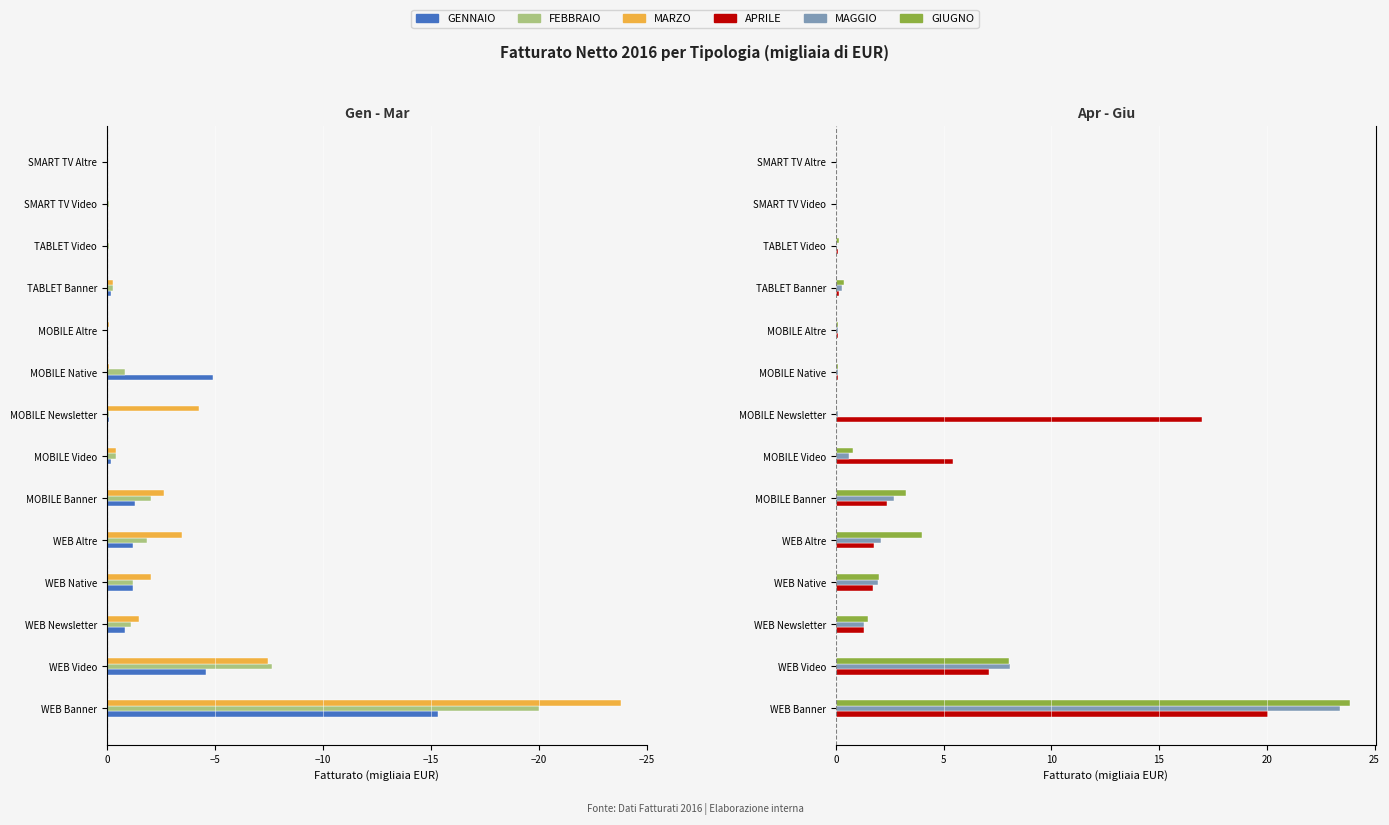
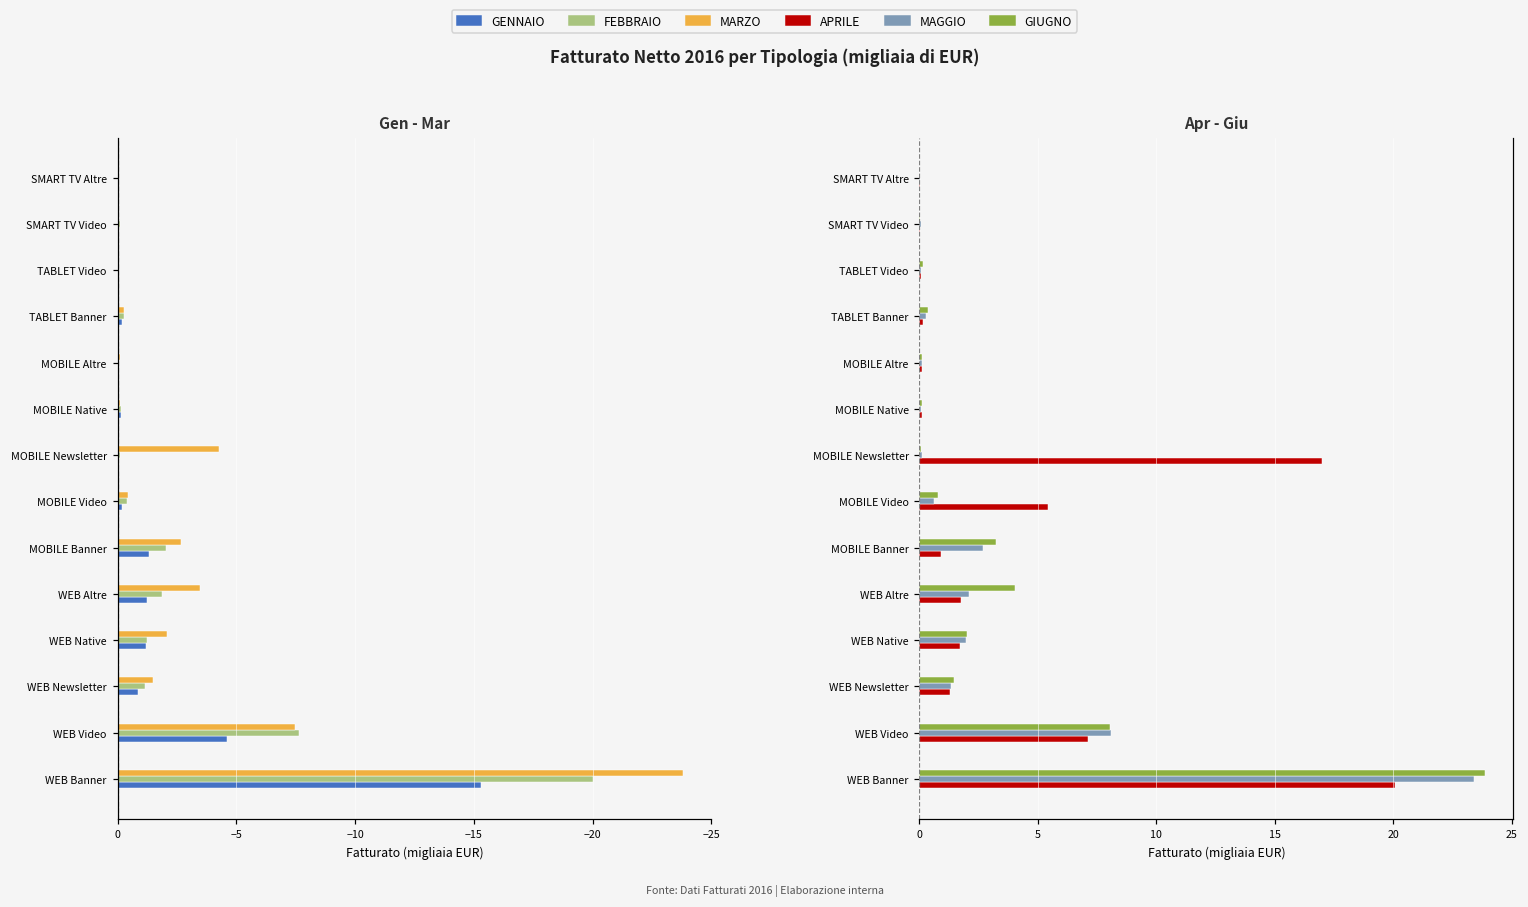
Gen - Mar, FEBBRAIO, MOBILE Native: -0.8 -> -0.1
Gen - Mar, GENNAIO, MOBILE Native: -4.9 -> -0.1
Apr - Giu, APRILE, MOBILE Banner: 2.4 -> 0.9
